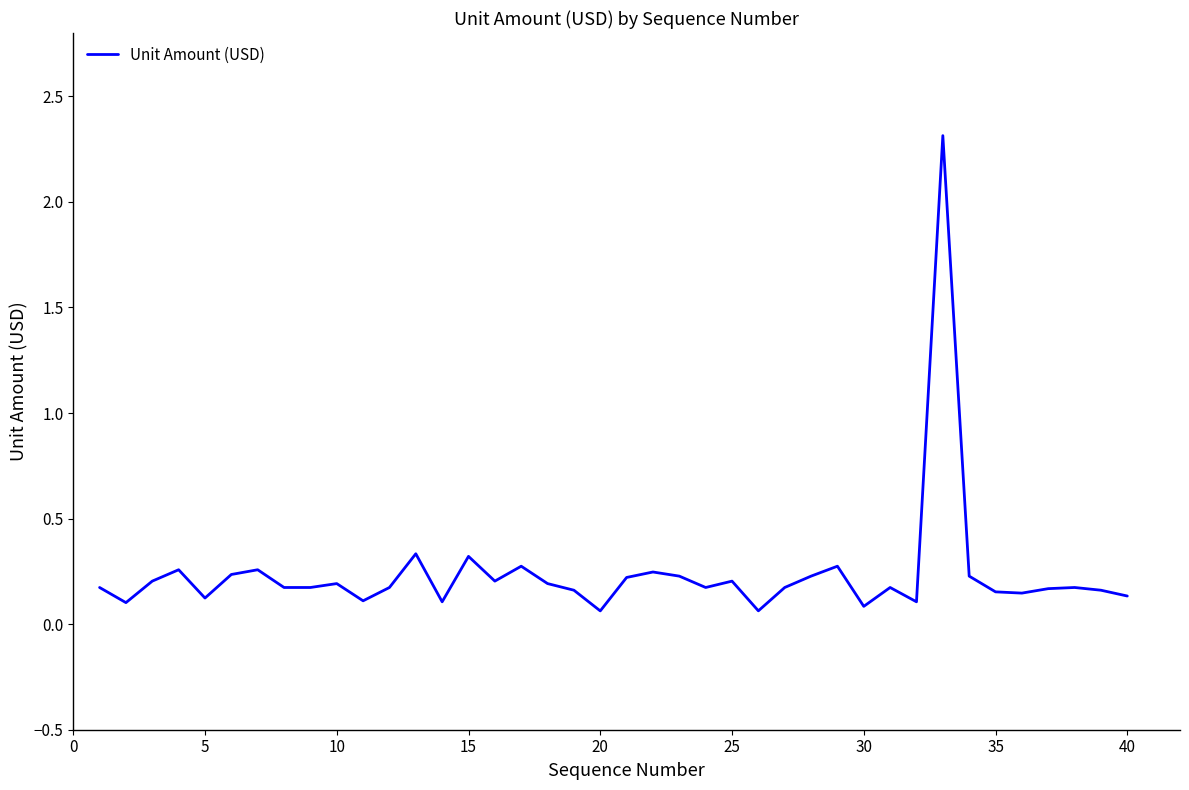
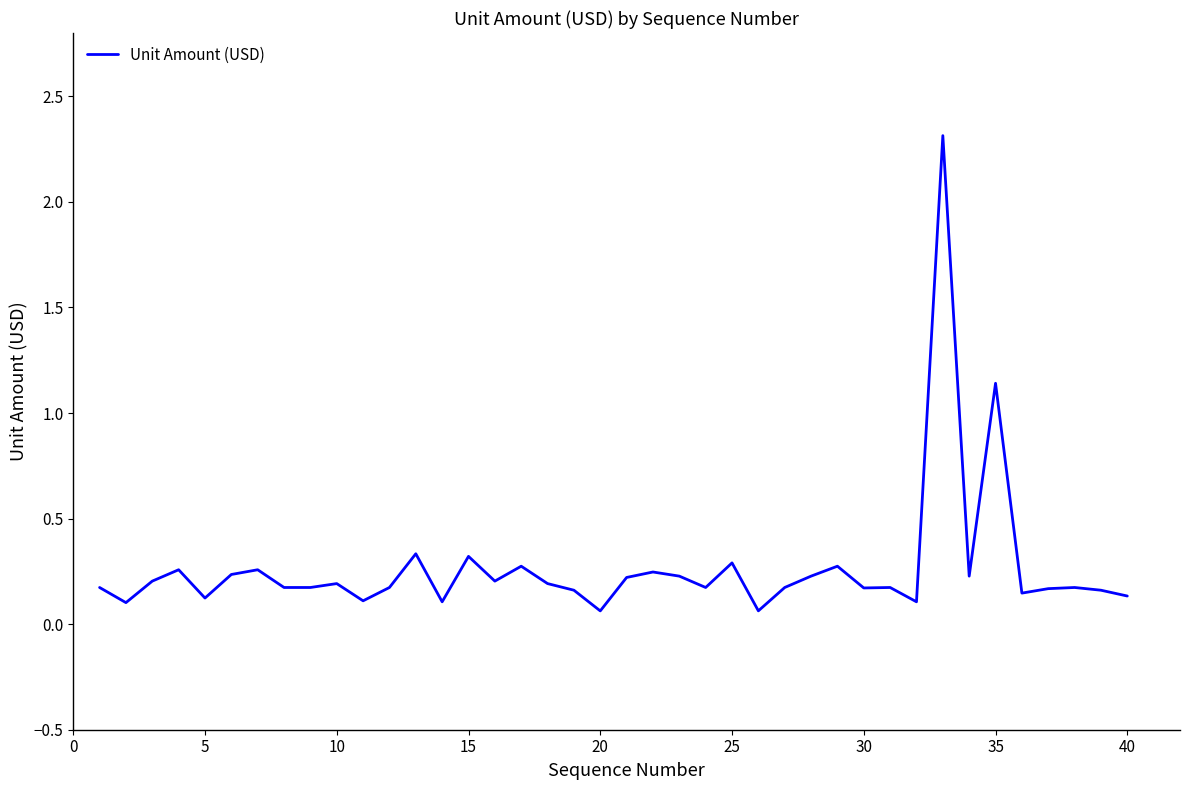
25: 0.20 -> 0.29
30: 0.08 -> 0.17
35: 0.15 -> 1.14
